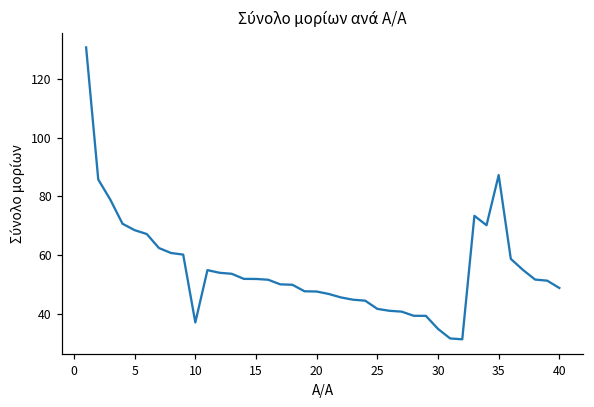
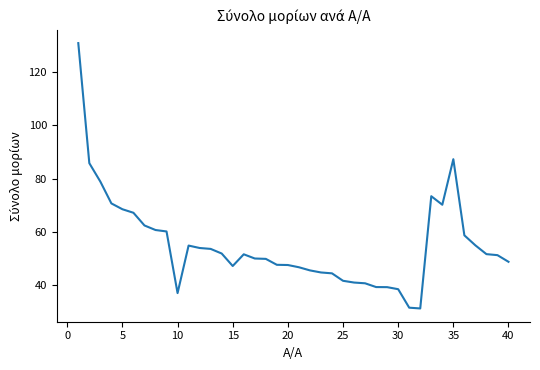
15: 52 -> 47
30: 35 -> 38
